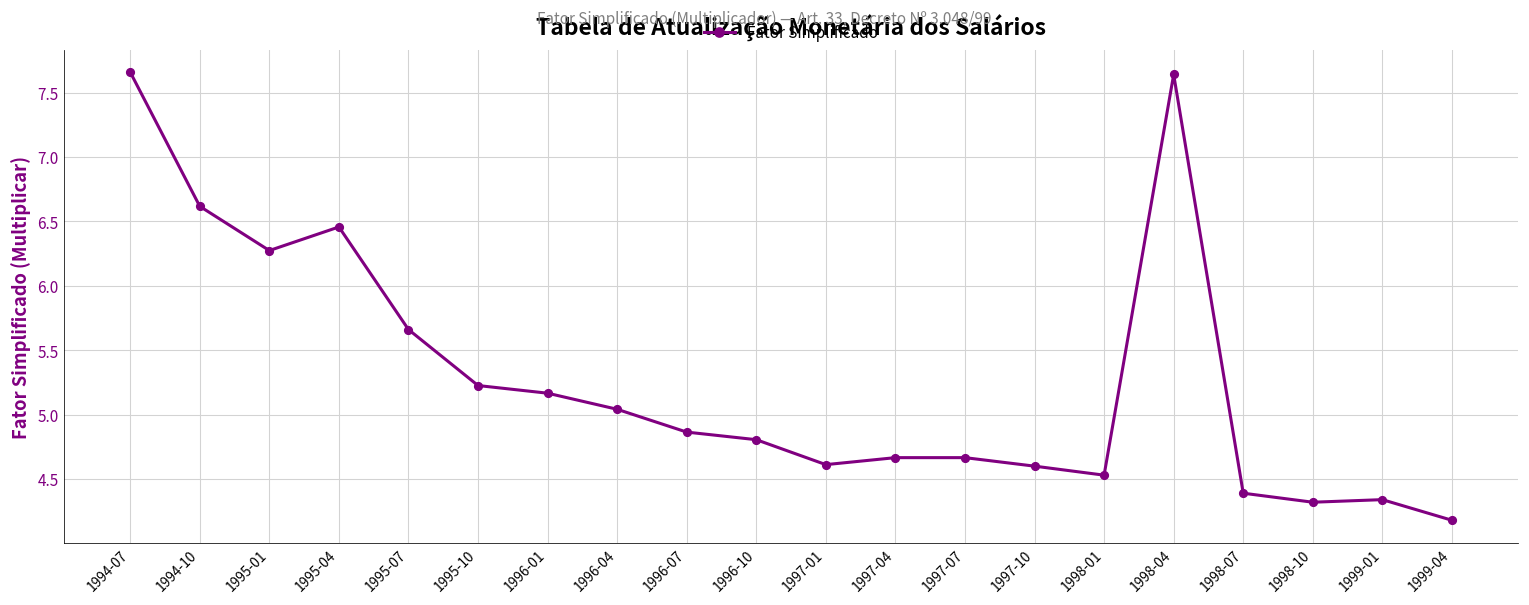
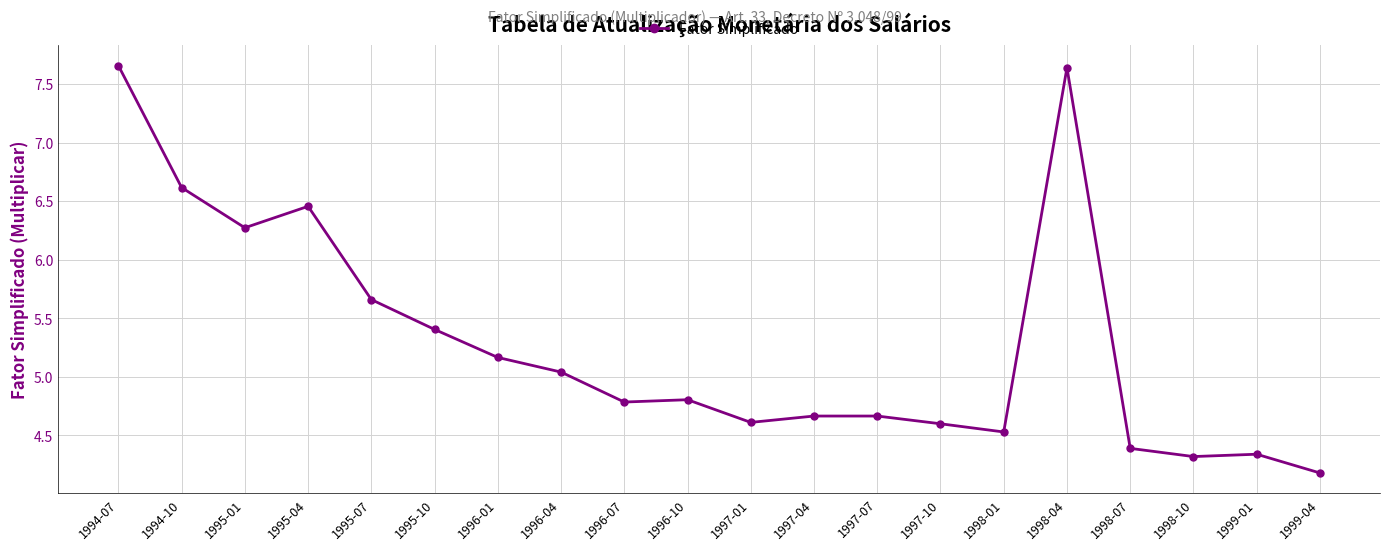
1995-10: 5.23 -> 5.41
1996-07: 4.86 -> 4.79
